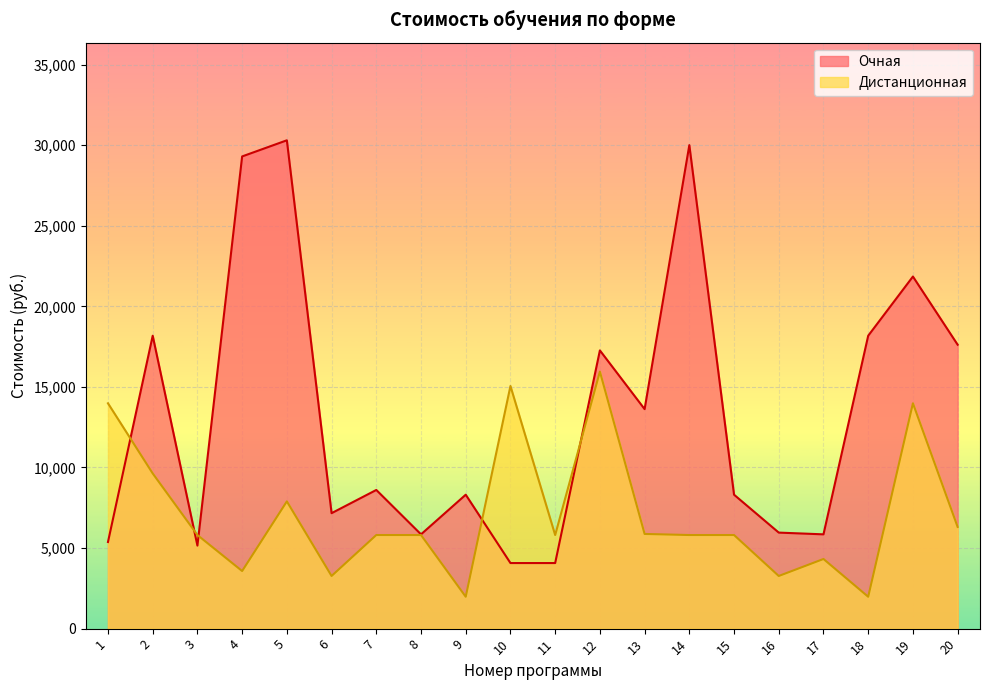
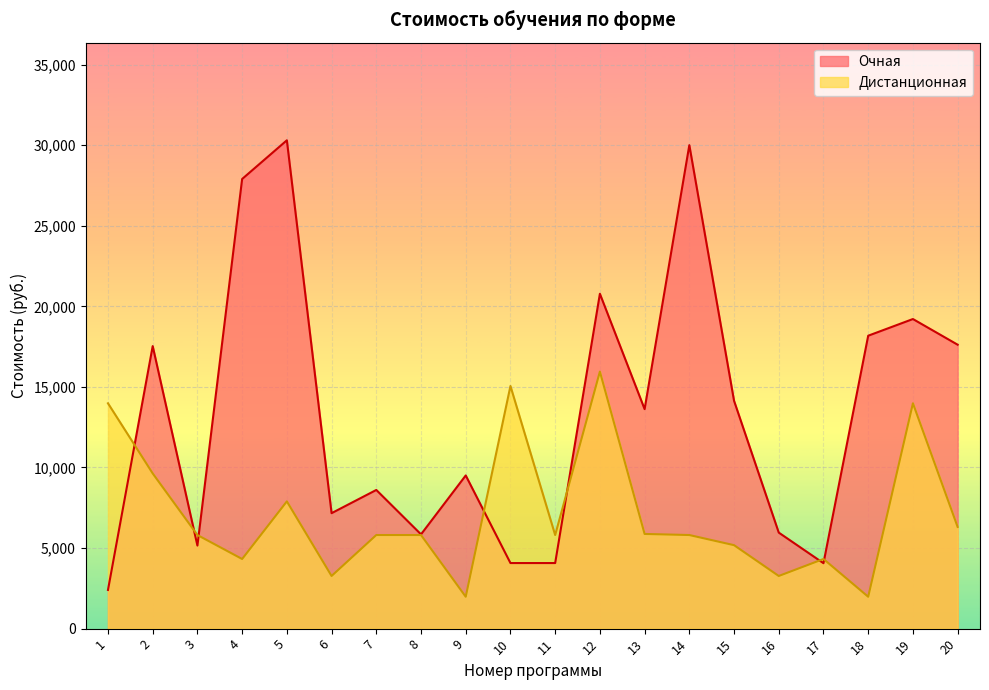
Очная, 1: 5,400 -> 2,400
Очная, 2: 18,200 -> 17,500
Очная, 4: 29,300 -> 27,900
Дистанционная, 4: 3,600 -> 4,300
Очная, 9: 8,300 -> 9,500
Очная, 12: 17,300 -> 20,800
Очная, 15: 8,300 -> 14,100
Дистанционная, 15: 5,800 -> 5,200
Очная, 17: 5,900 -> 4,100
Очная, 19: 21,800 -> 19,200
